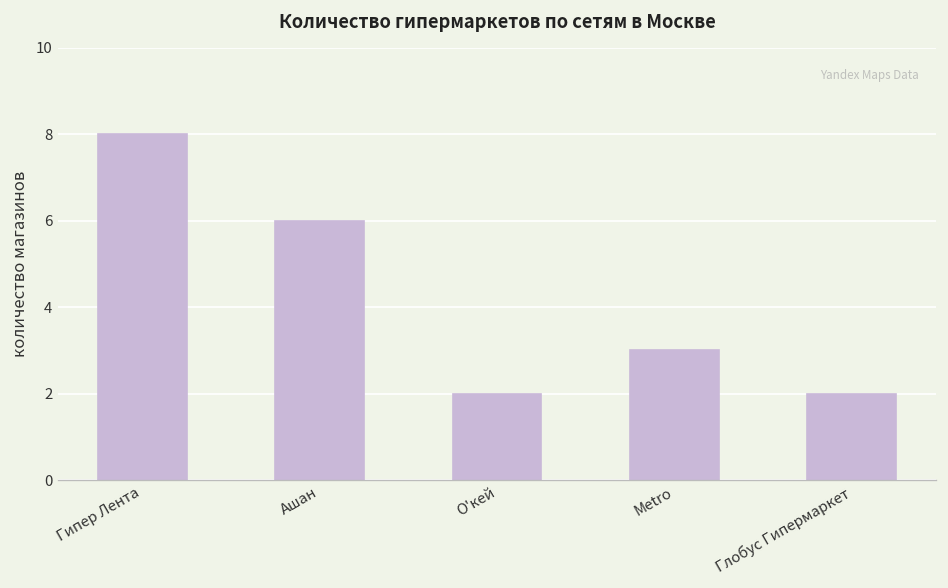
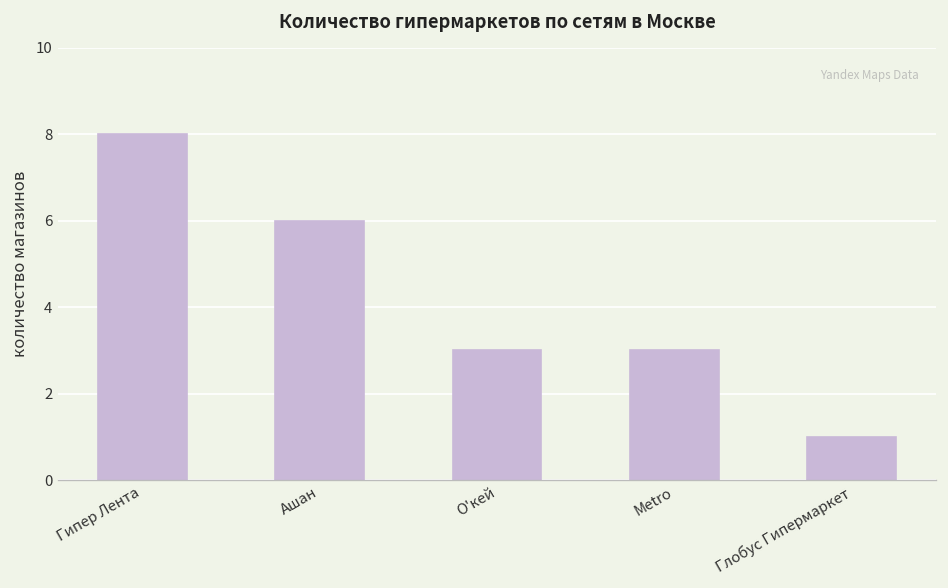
О'кей: 2 -> 3
Глобус Гипермаркет: 2 -> 1
